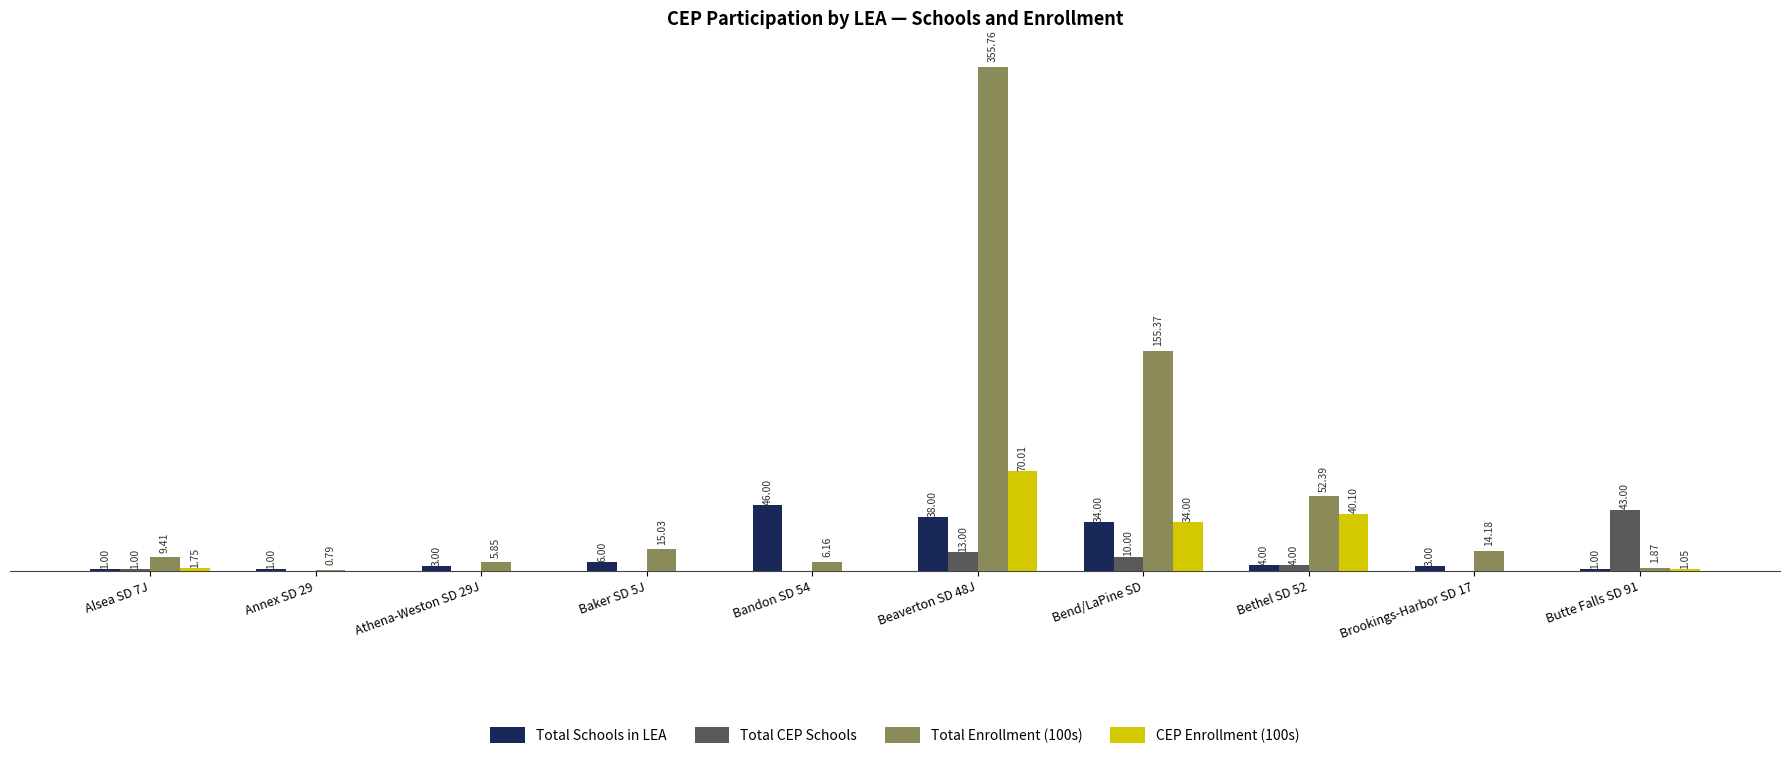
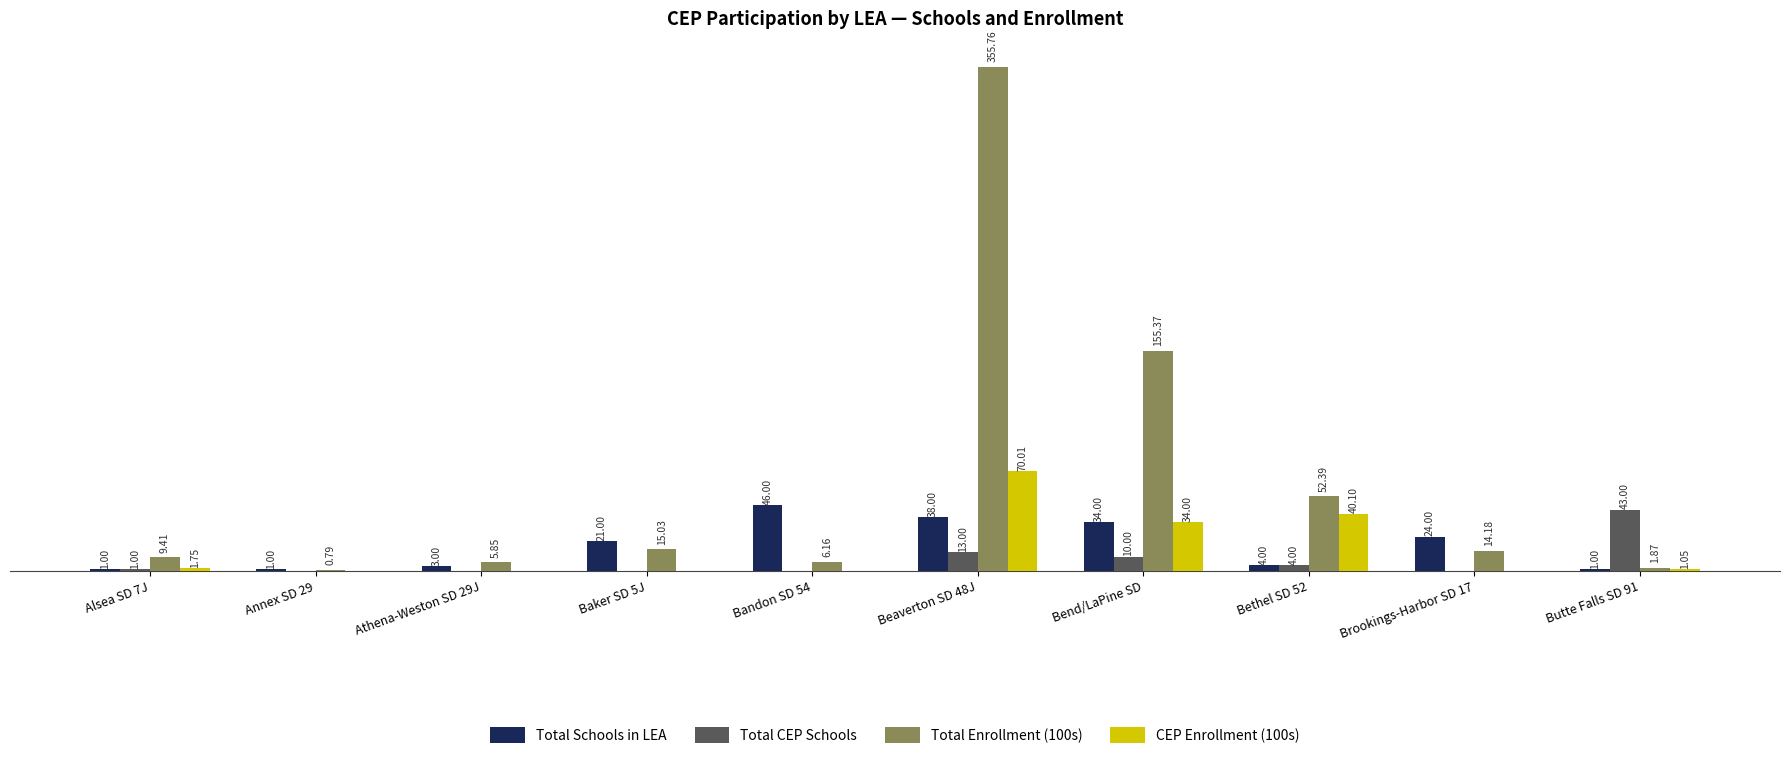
Total Schools in LEA, Baker SD 5J: 6.00 -> 21.00
Total Schools in LEA, Brookings-Harbor SD 17: 3.00 -> 24.00
